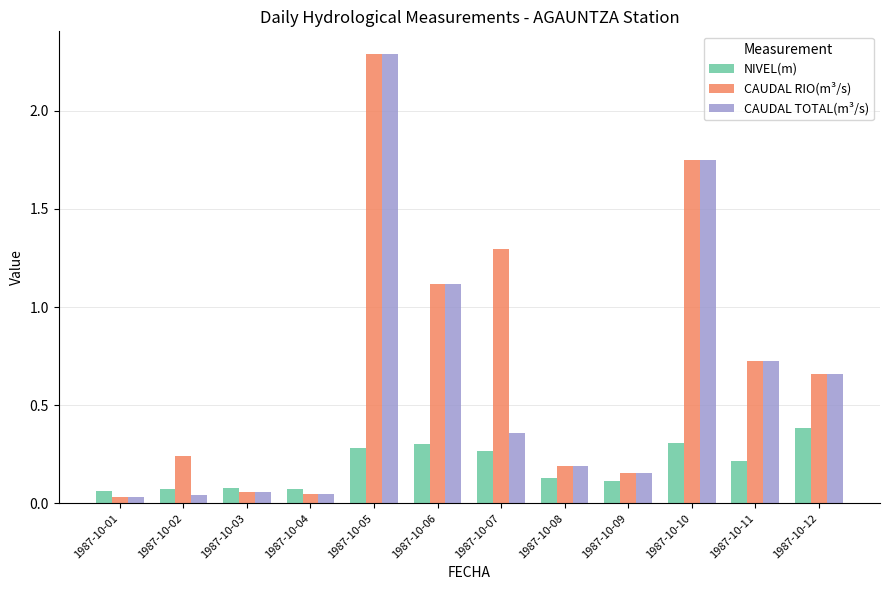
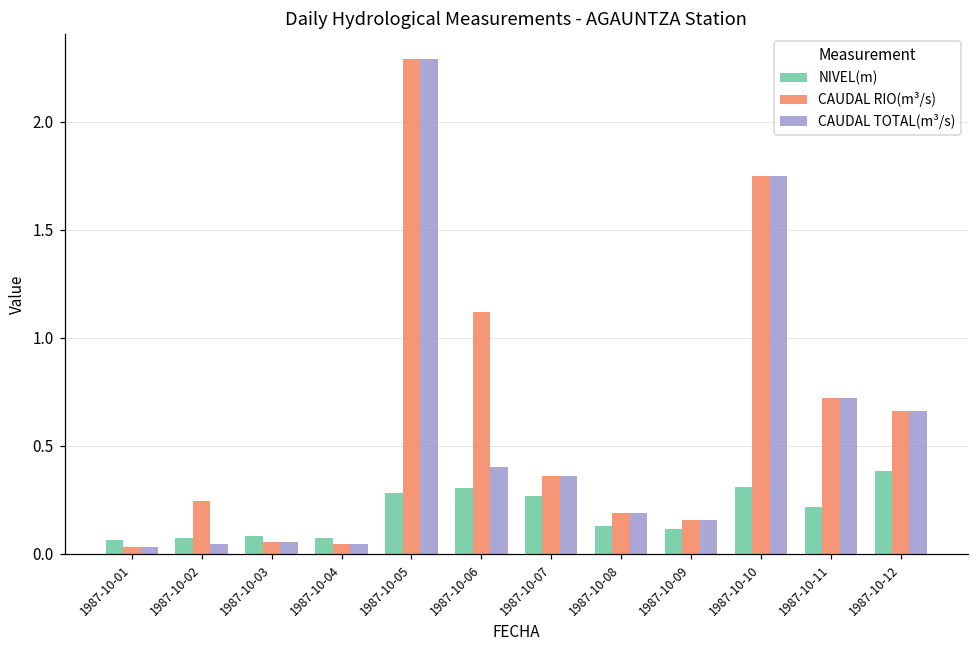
CAUDAL TOTAL(m³/s), 1987-10-06: 1.12 -> 0.40
CAUDAL RIO(m³/s), 1987-10-07: 1.30 -> 0.36
